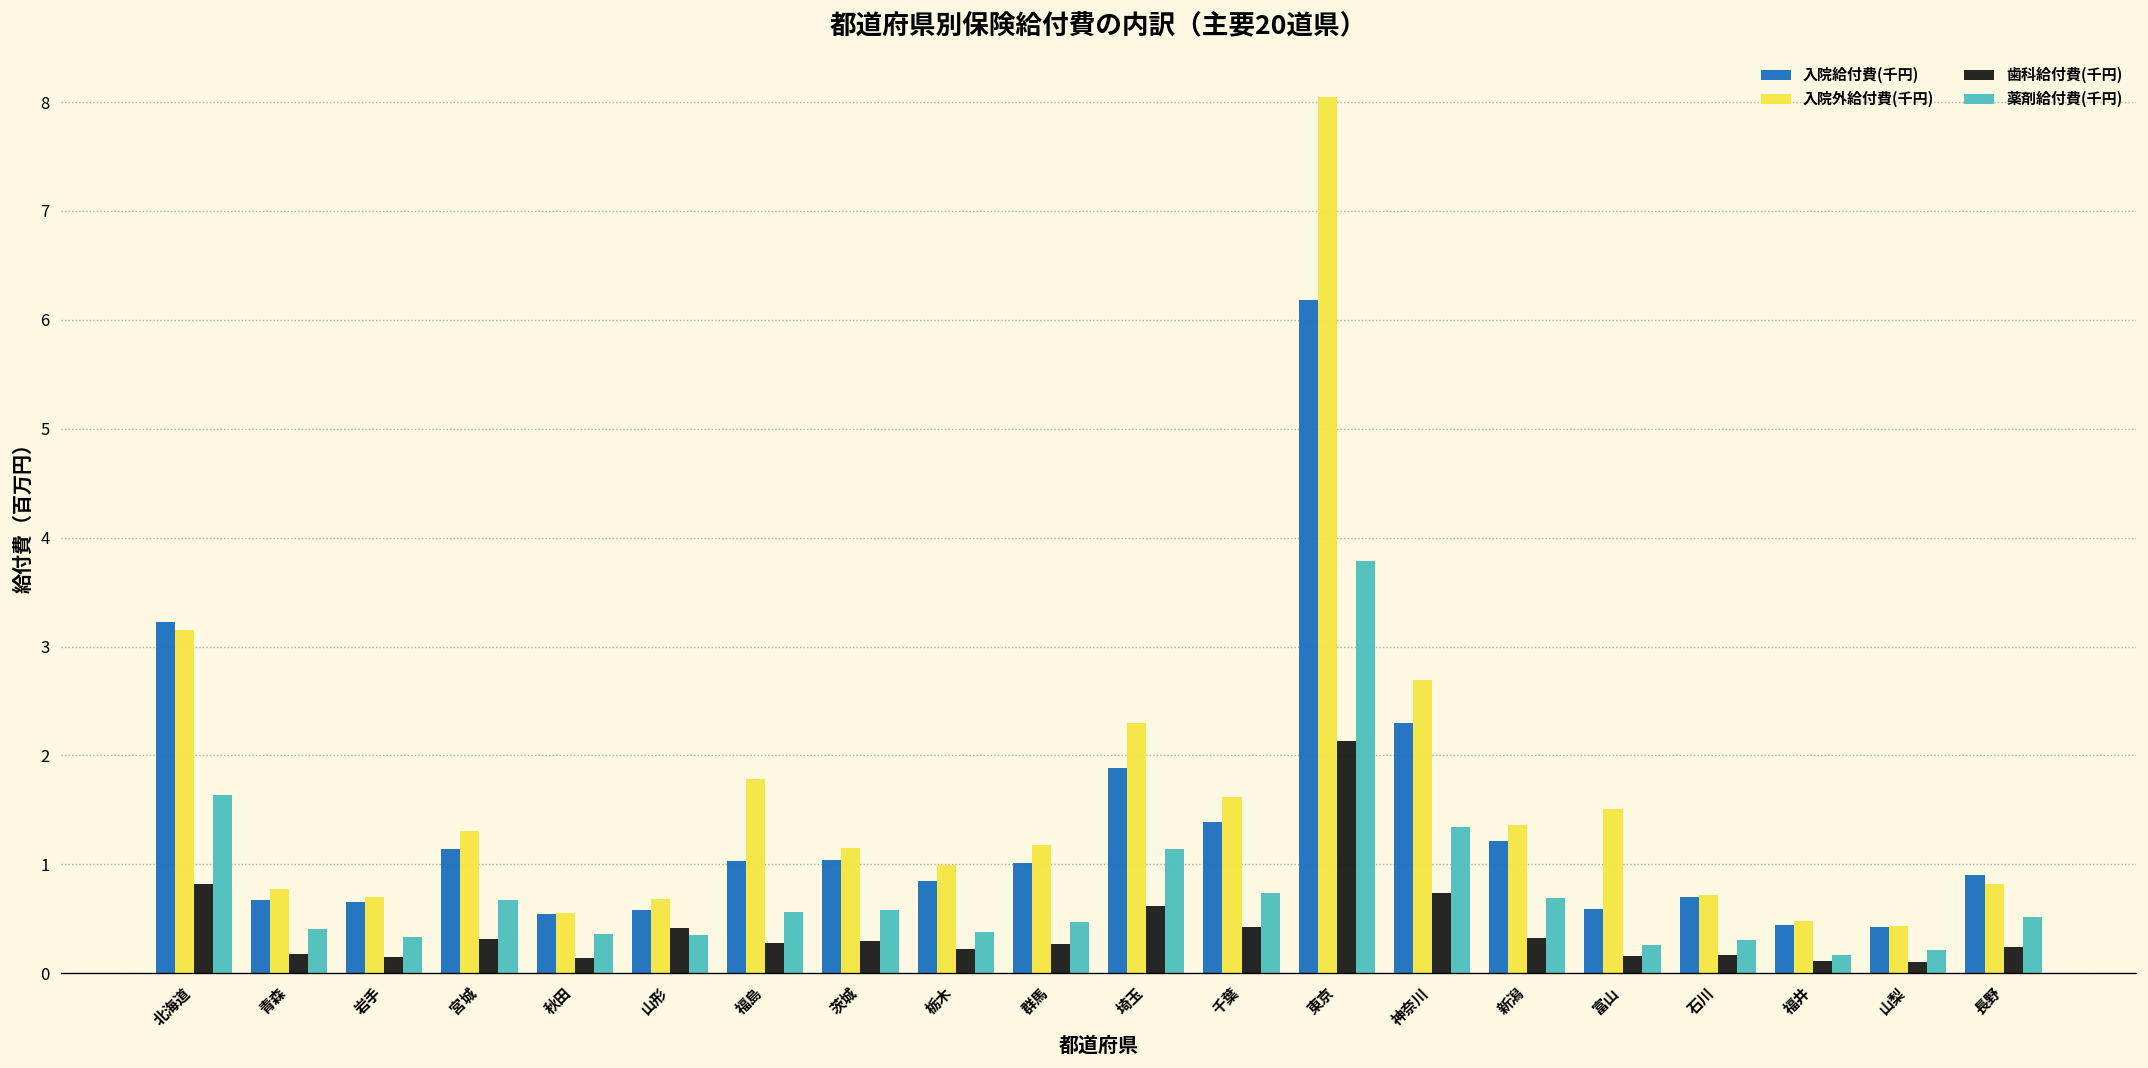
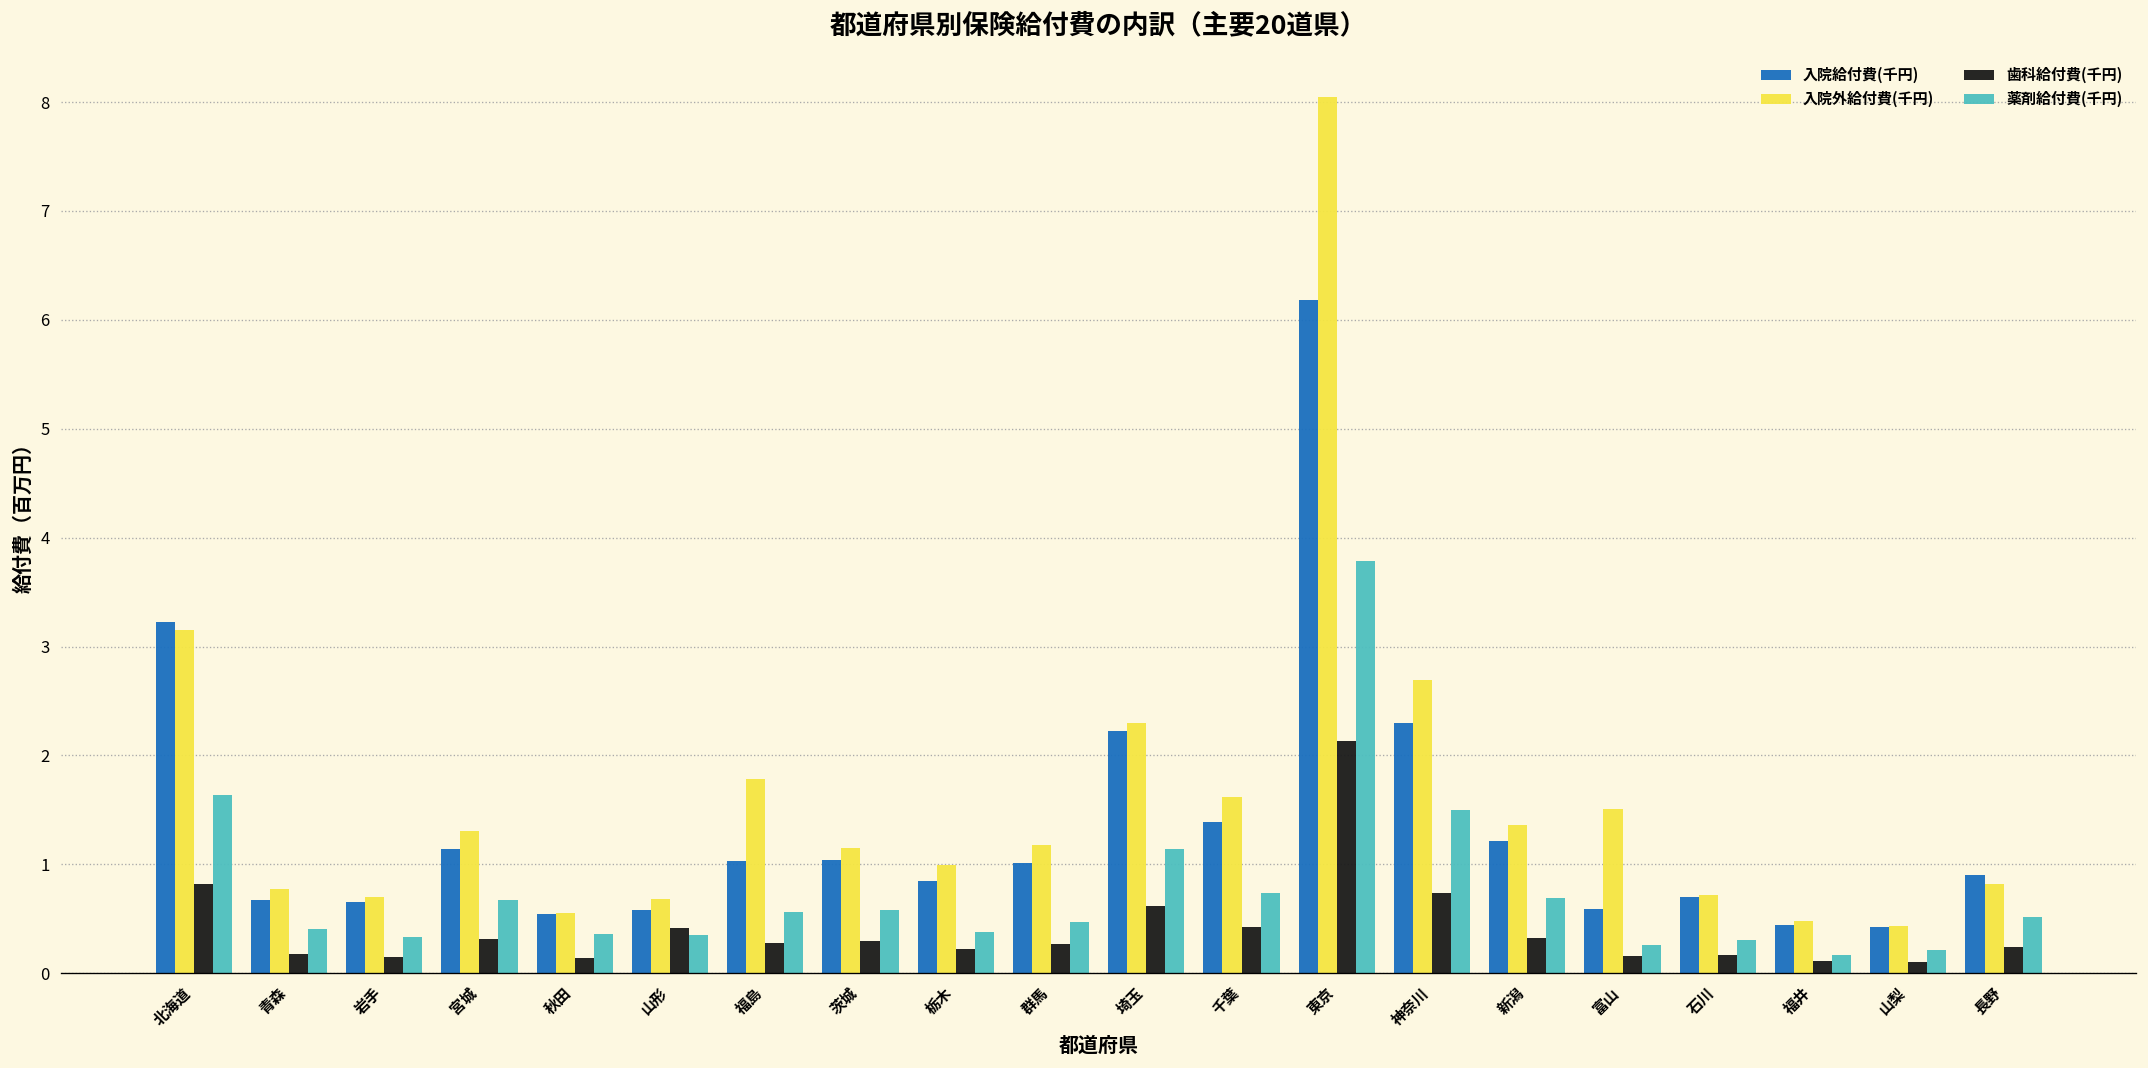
入院給付費(千円), 埼玉: 1.9 -> 2.2
薬剤給付費(千円), 神奈川: 1.3 -> 1.5
